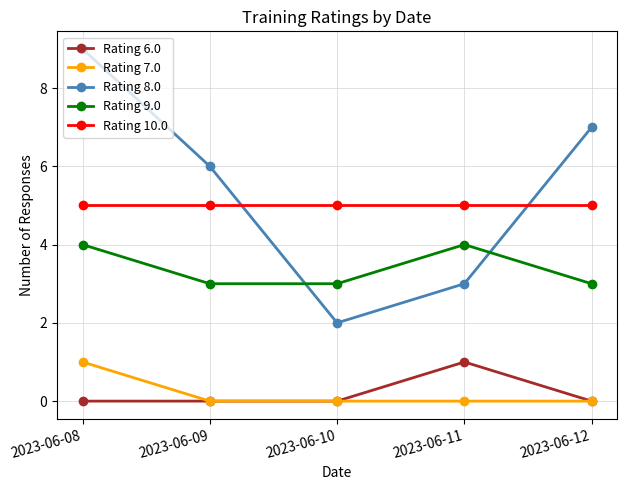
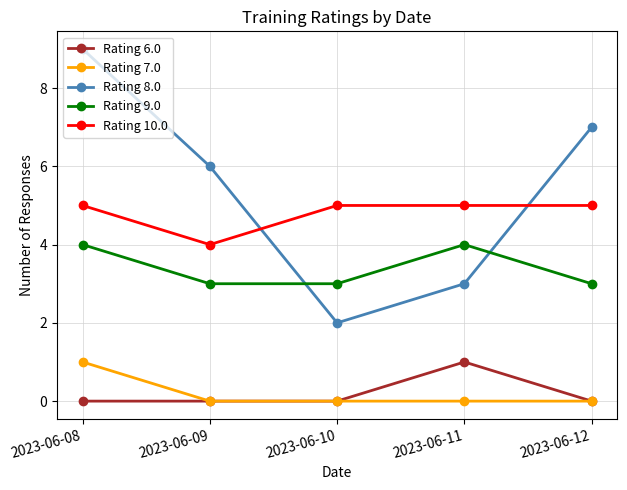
Rating 10.0, 2023-06-09: 5 -> 4
